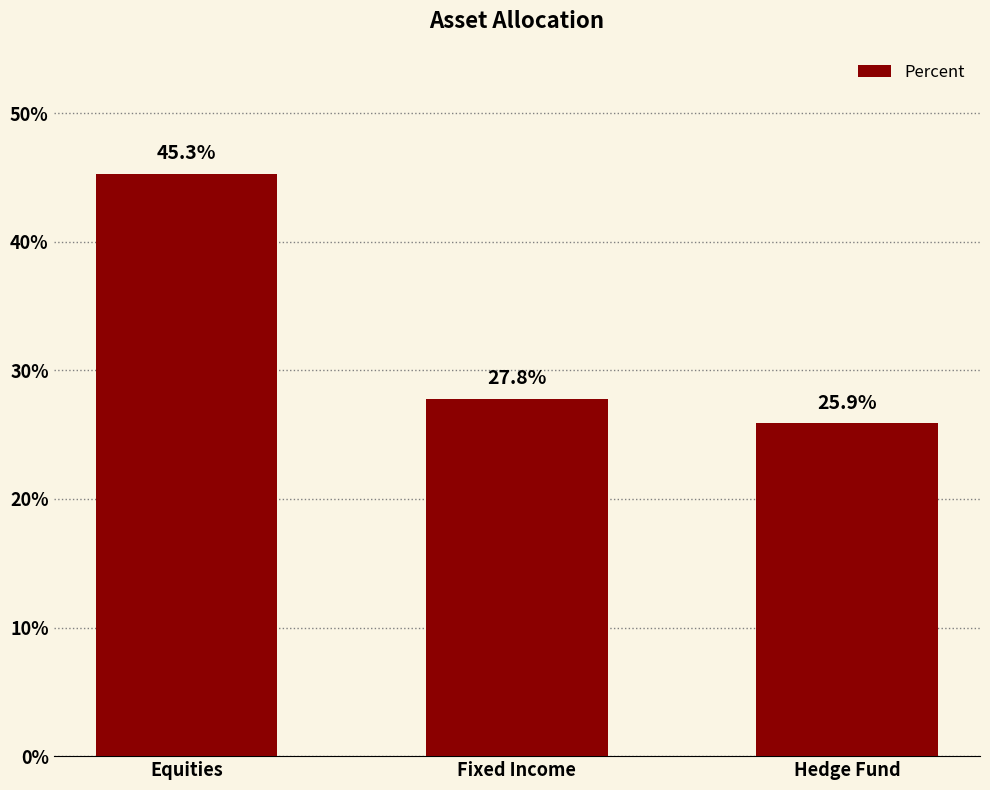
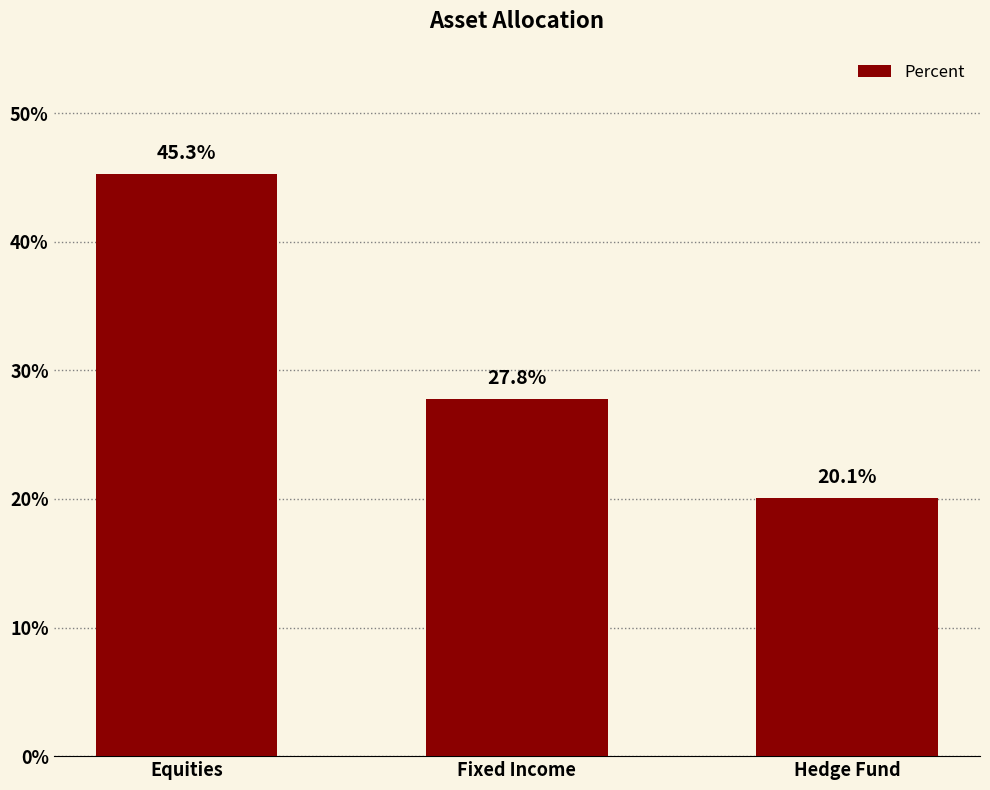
Hedge Fund: 25.9% -> 20.1%
